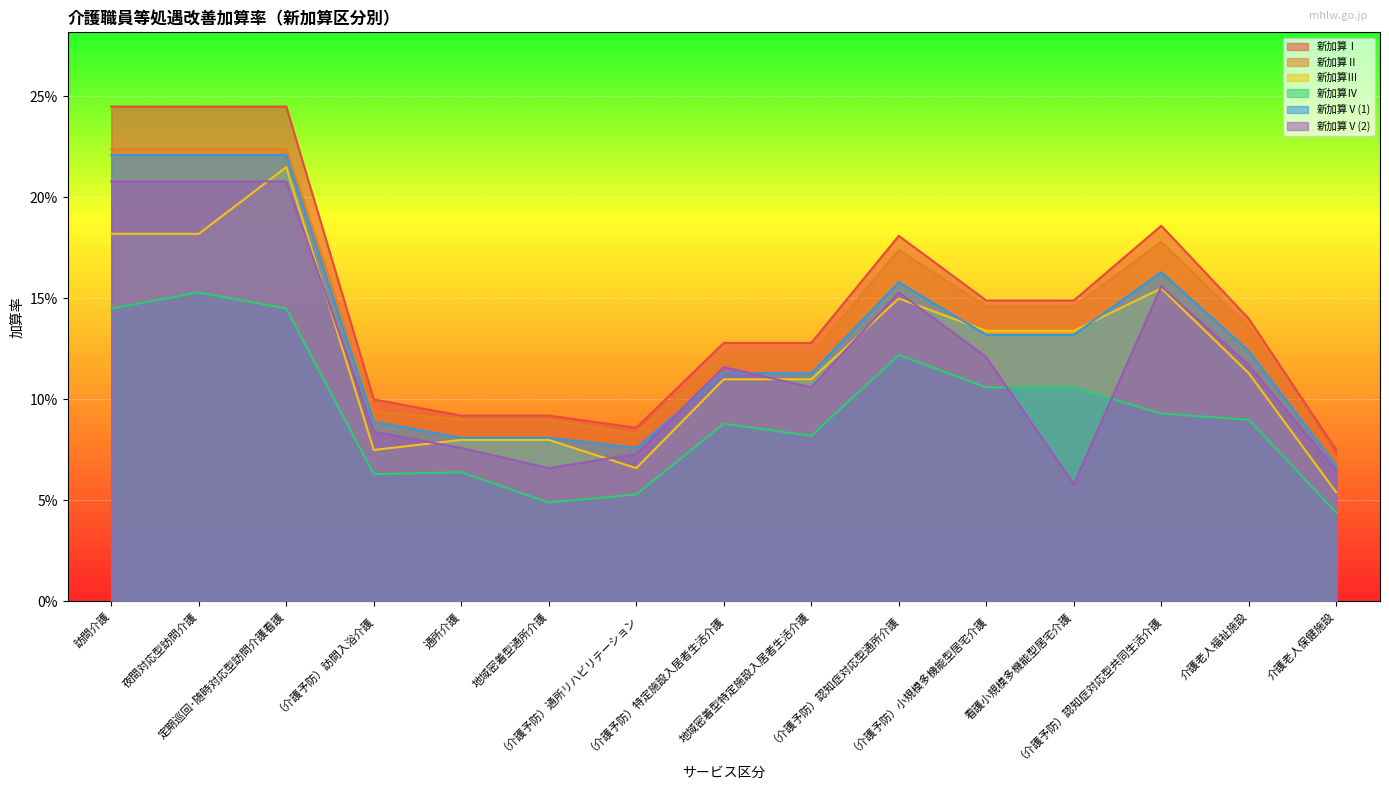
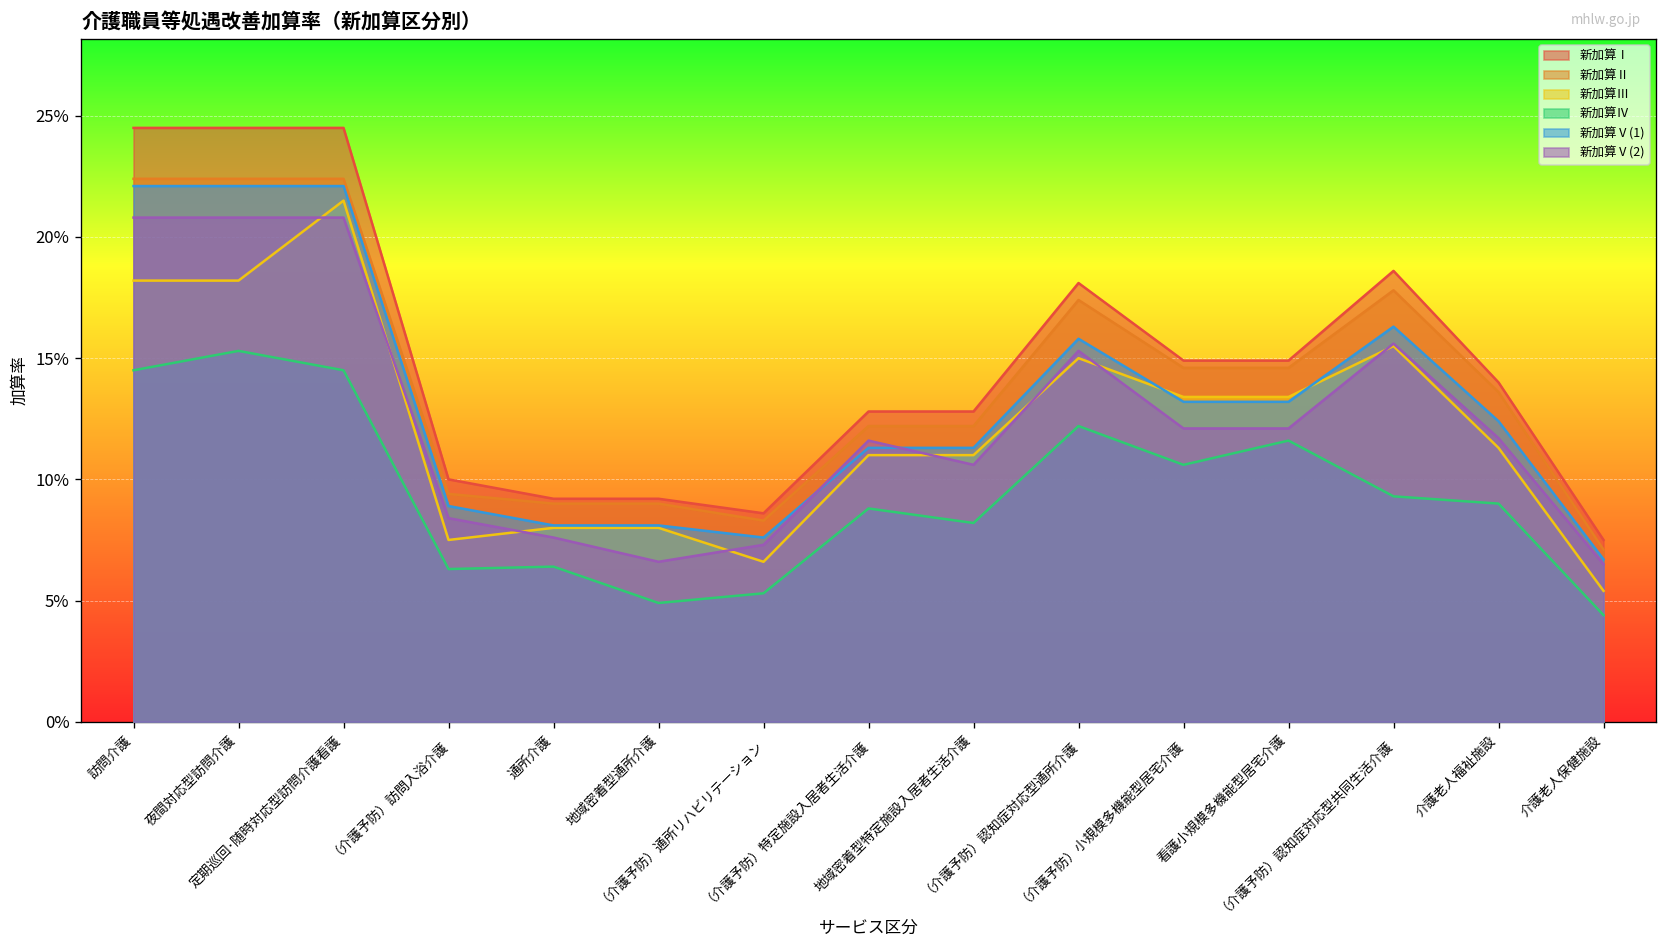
新加算Ⅳ, 看護小規模多機能型居宅介護: 10.6% -> 11.6%
新加算Ⅴ(2), 看護小規模多機能型居宅介護: 5.8% -> 12.1%
